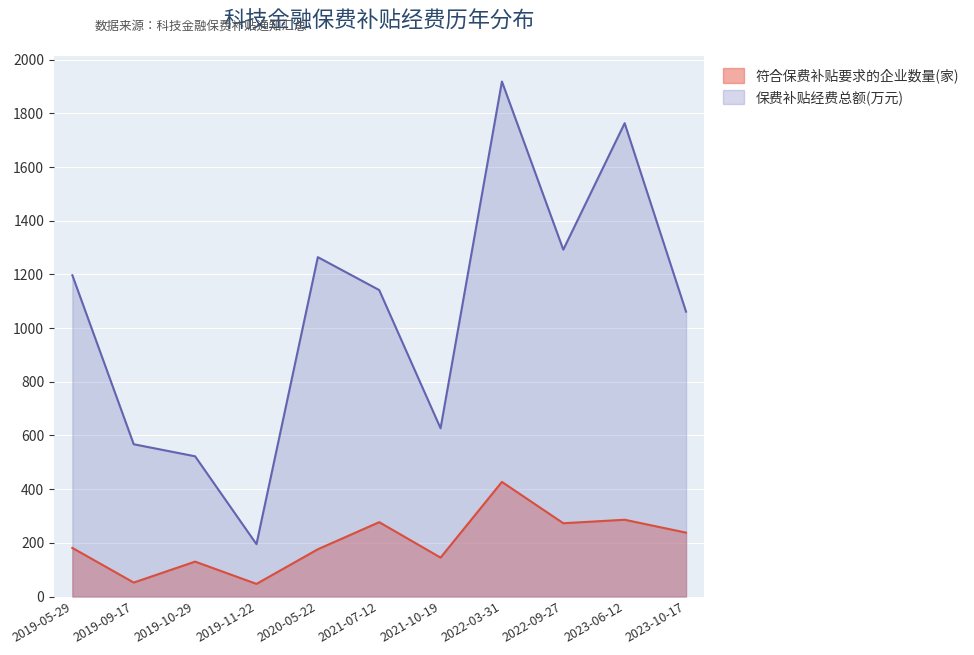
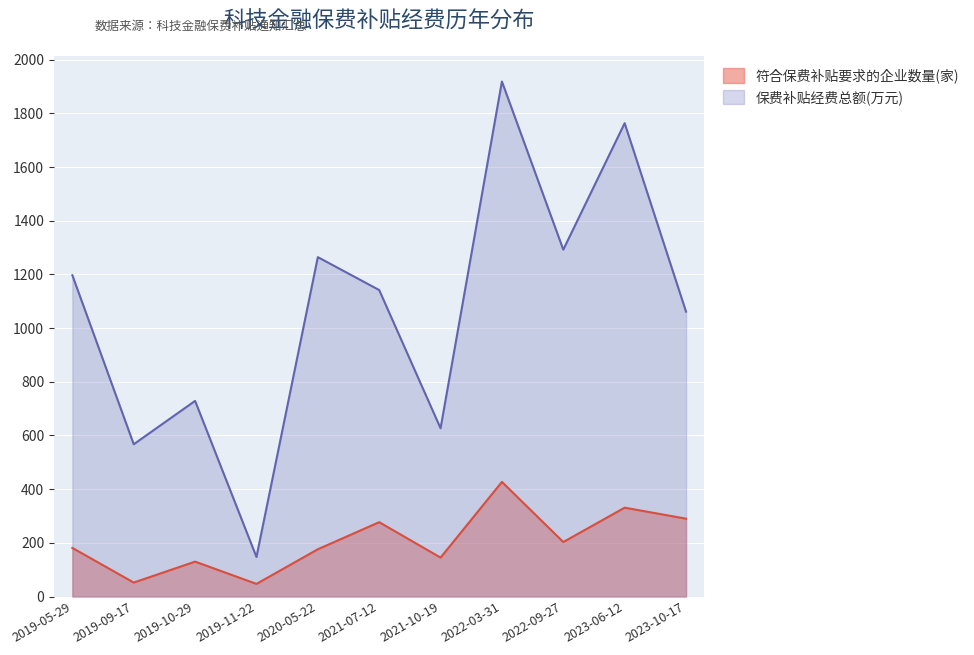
保费补贴经费总额(万元), 2019-10-29: 520 -> 730
保费补贴经费总额(万元), 2019-11-22: 200 -> 150
符合保费补贴要求的企业数量(家), 2022-09-27: 270 -> 200
符合保费补贴要求的企业数量(家), 2023-06-12: 290 -> 330
符合保费补贴要求的企业数量(家), 2023-10-17: 240 -> 290
